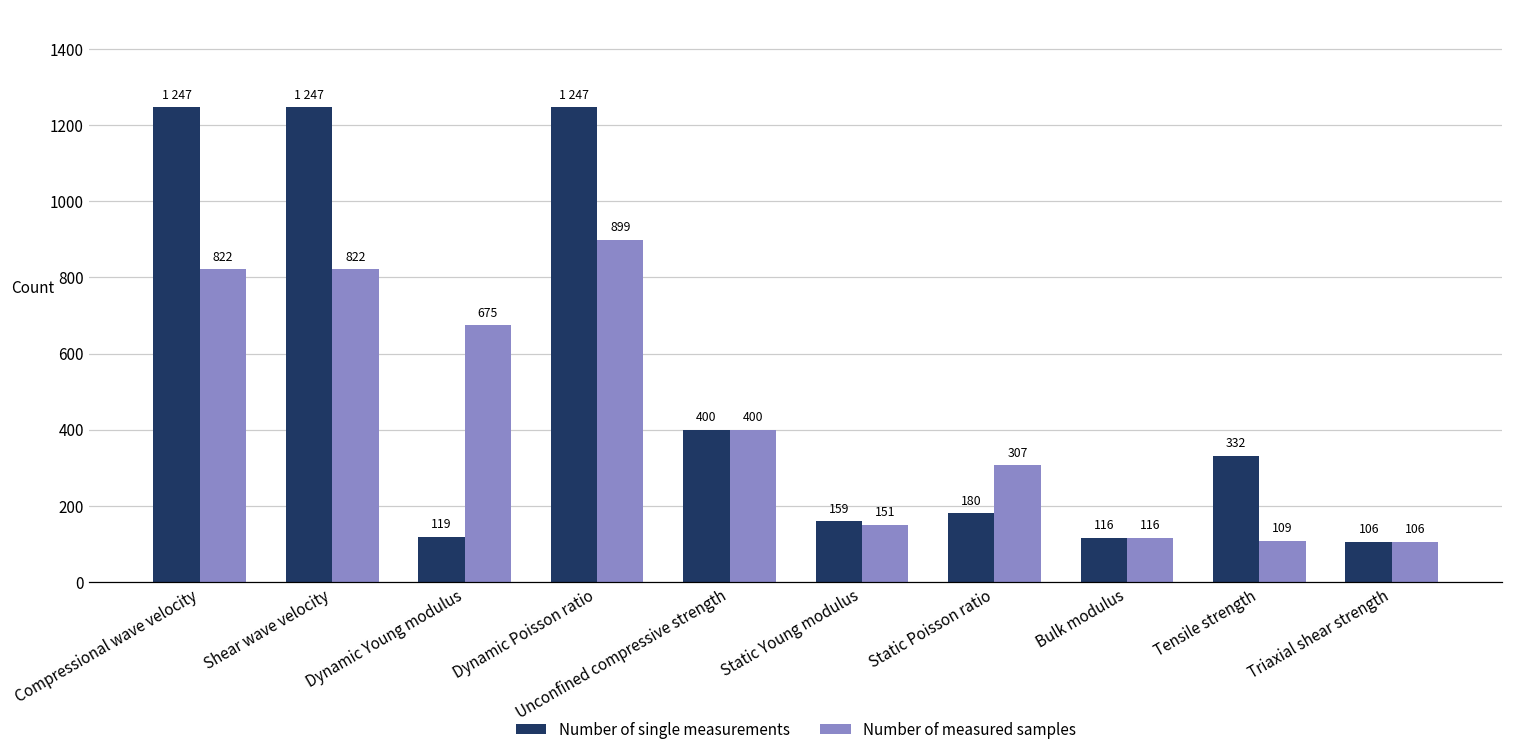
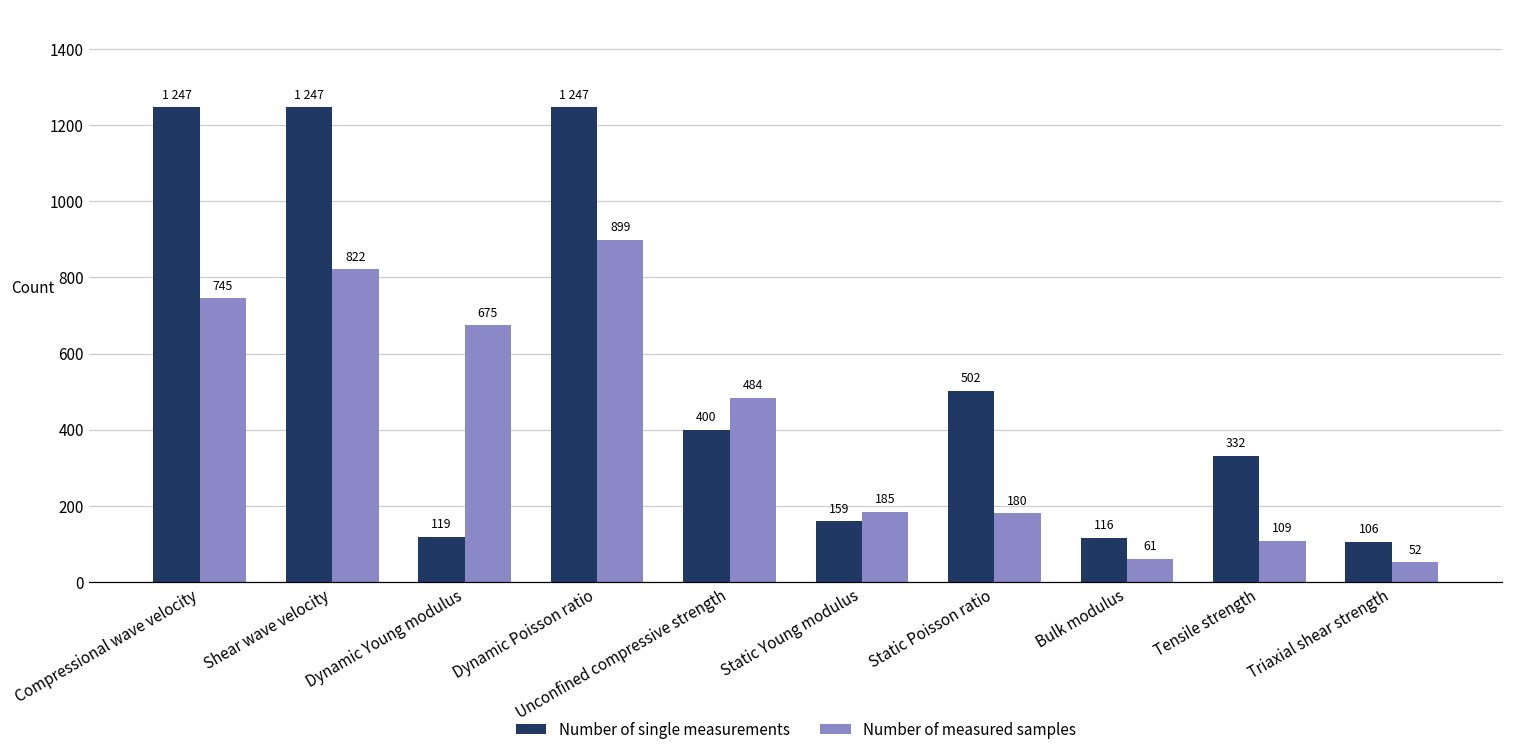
Number of measured samples, Compressional wave velocity: 822 -> 745
Number of measured samples, Unconfined compressive strength: 400 -> 484
Number of measured samples, Static Young modulus: 151 -> 185
Number of single measurements, Static Poisson ratio: 180 -> 502
Number of measured samples, Static Poisson ratio: 307 -> 180
Number of measured samples, Bulk modulus: 116 -> 61
Number of measured samples, Triaxial shear strength: 106 -> 52
